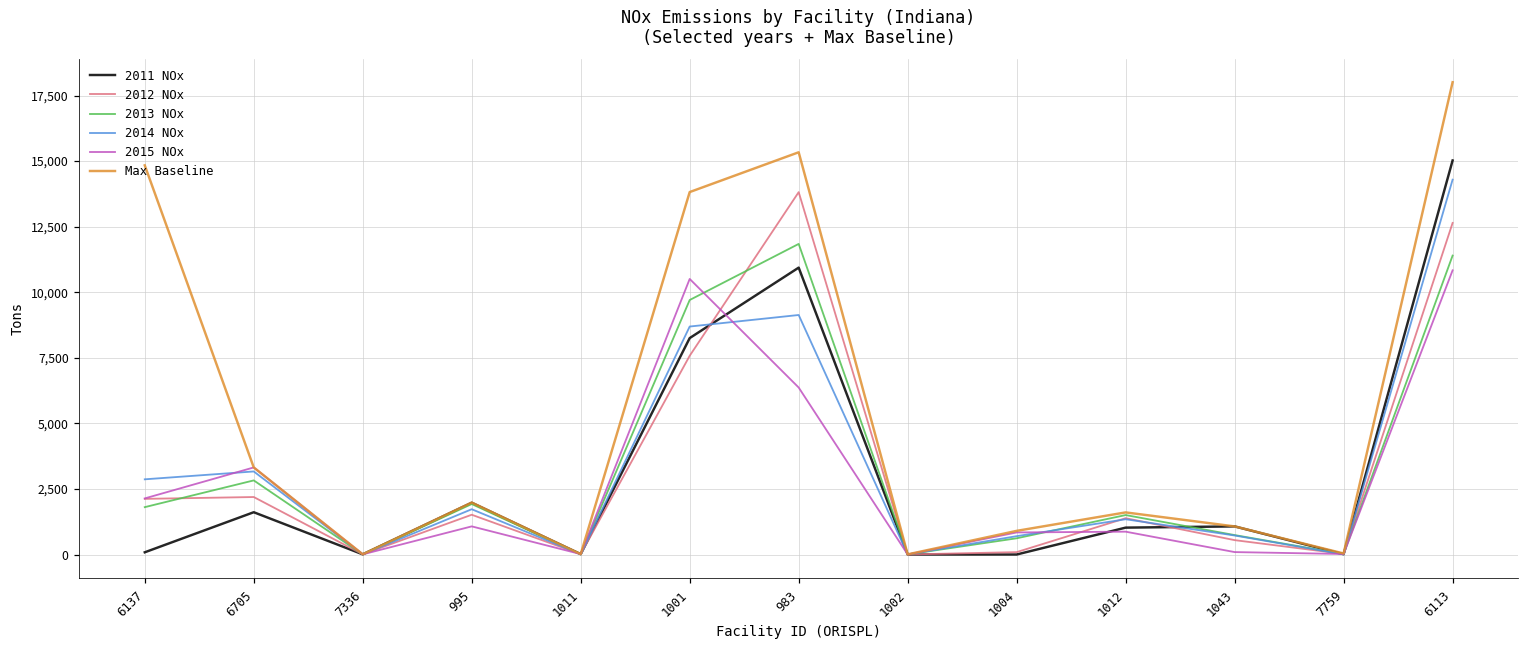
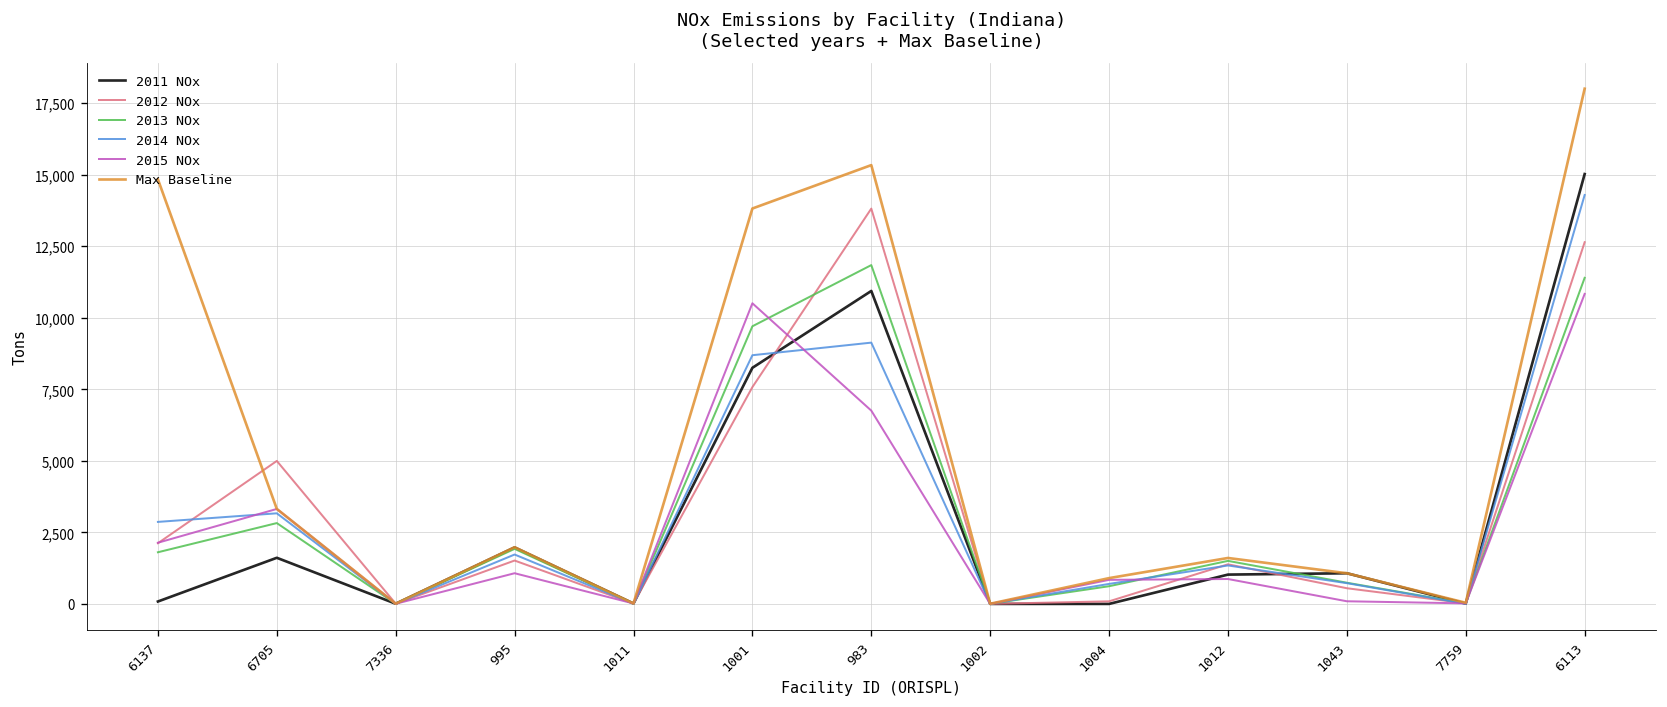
2012 NOx, 6705: 2,200 -> 5,000
2015 NOx, 983: 6,400 -> 6,800
